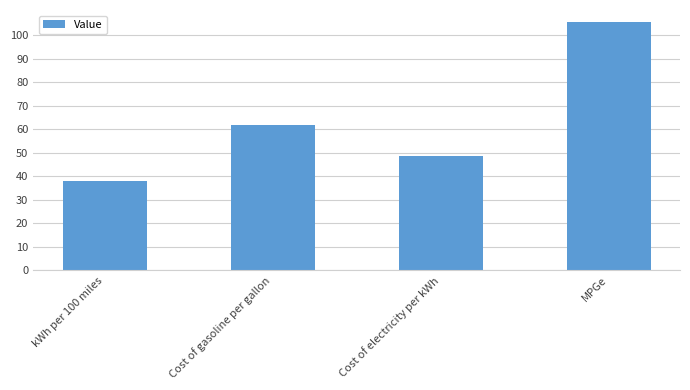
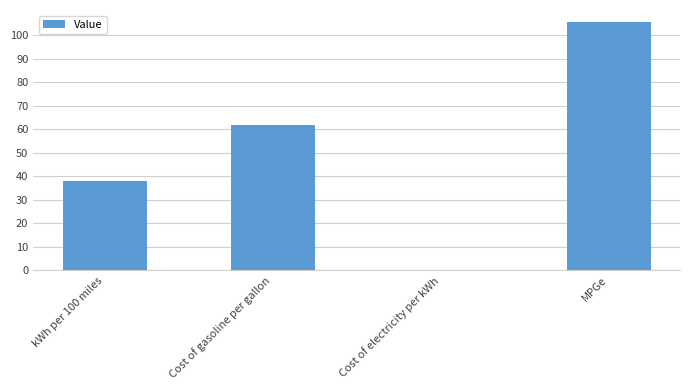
Cost of electricity per kWh: 49 -> 0
